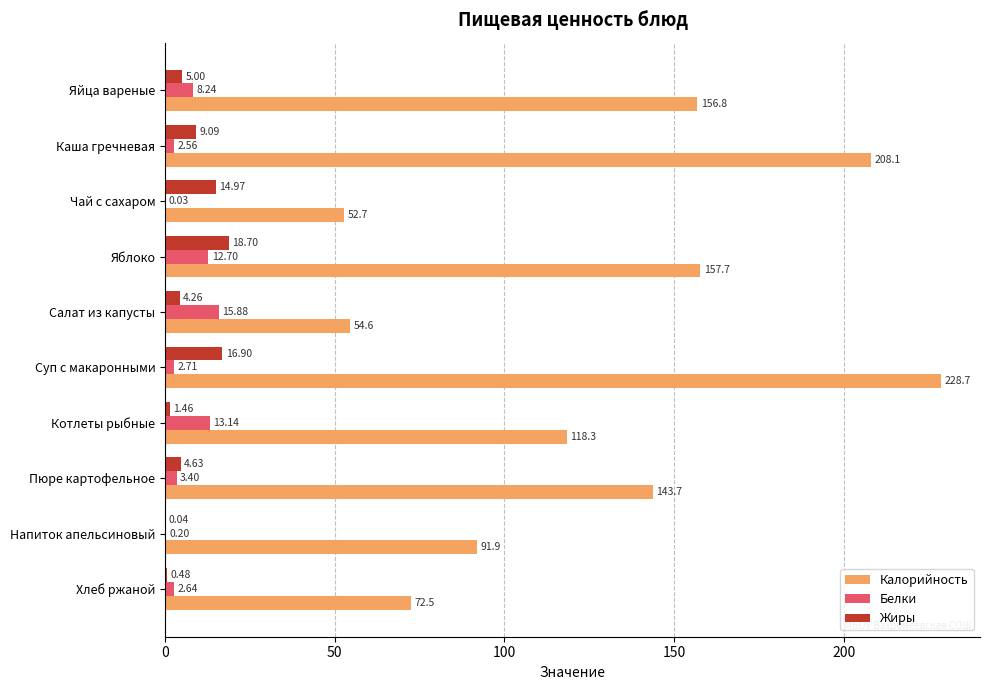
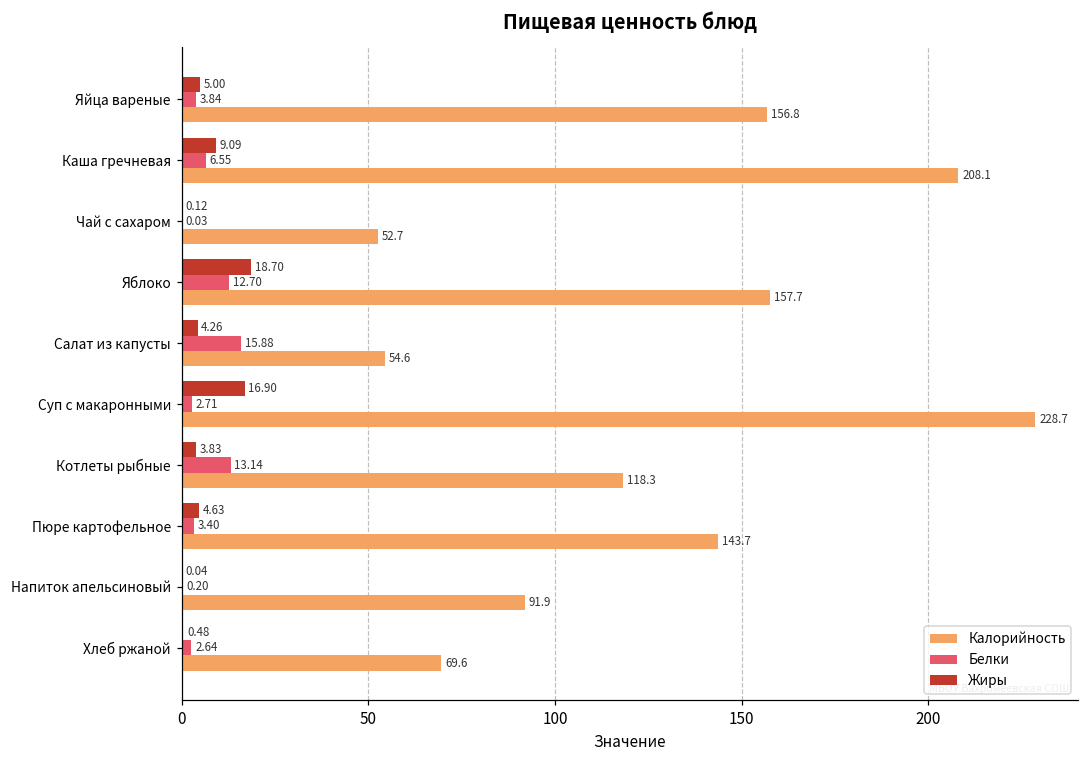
Белки, Яйца вареные: 8.24 -> 3.84
Белки, Каша гречневая: 2.56 -> 6.55
Жиры, Чай с сахаром: 14.97 -> 0.12
Жиры, Котлеты рыбные: 1.46 -> 3.83
Калорийность, Хлеб ржаной: 72.5 -> 69.6
